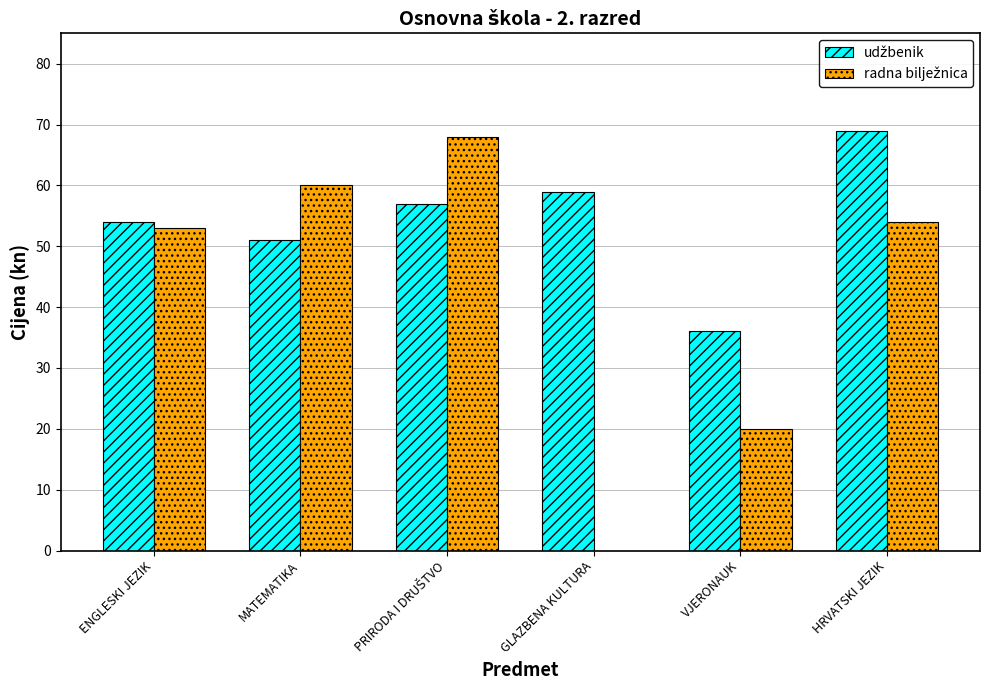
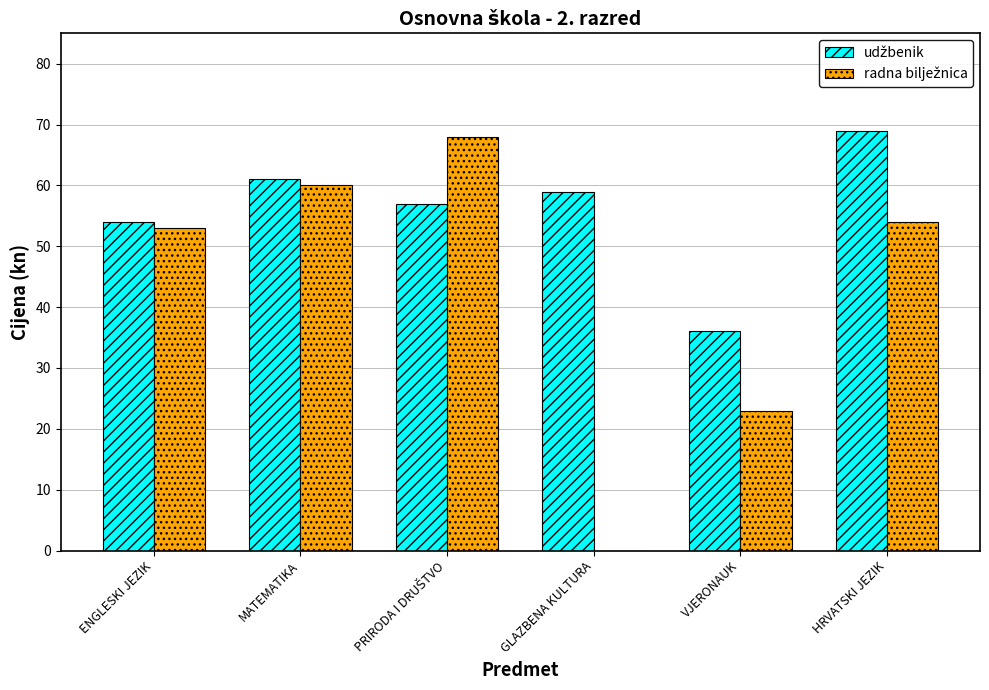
udžbenik, MATEMATIKA: 51 -> 61
radna bilježnica, VJERONAUK: 20 -> 23
